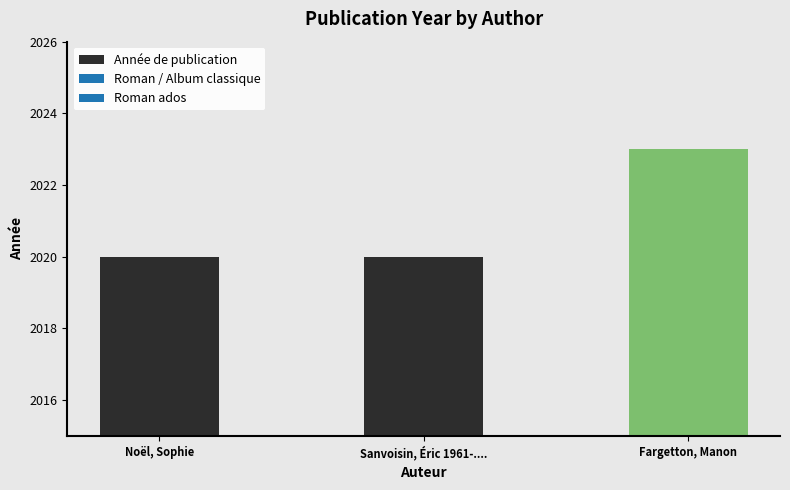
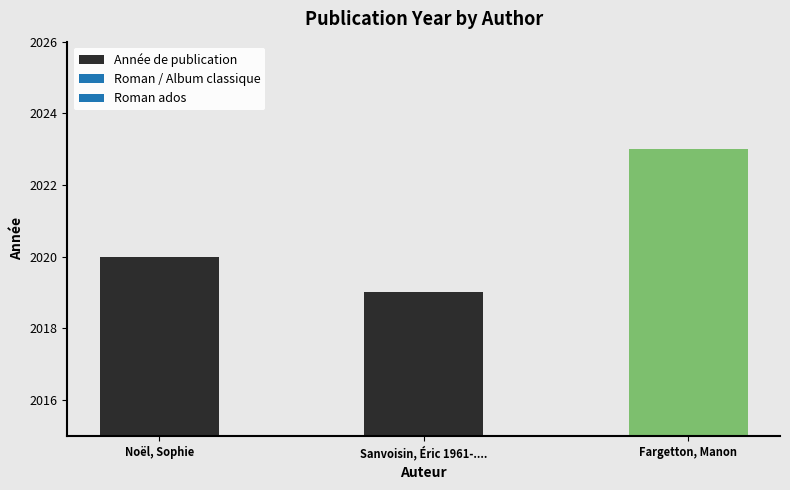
Sanvoisin, Éric 1961-....: 2020 -> 2019
